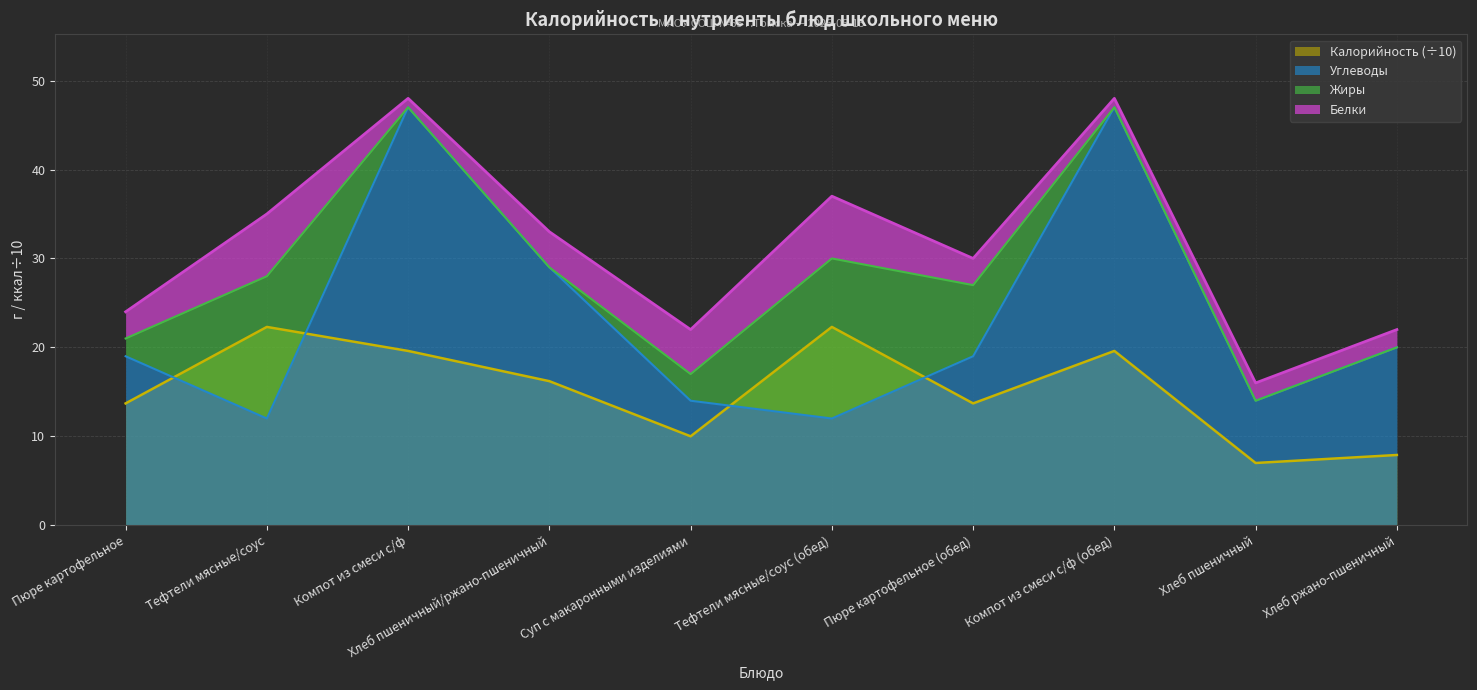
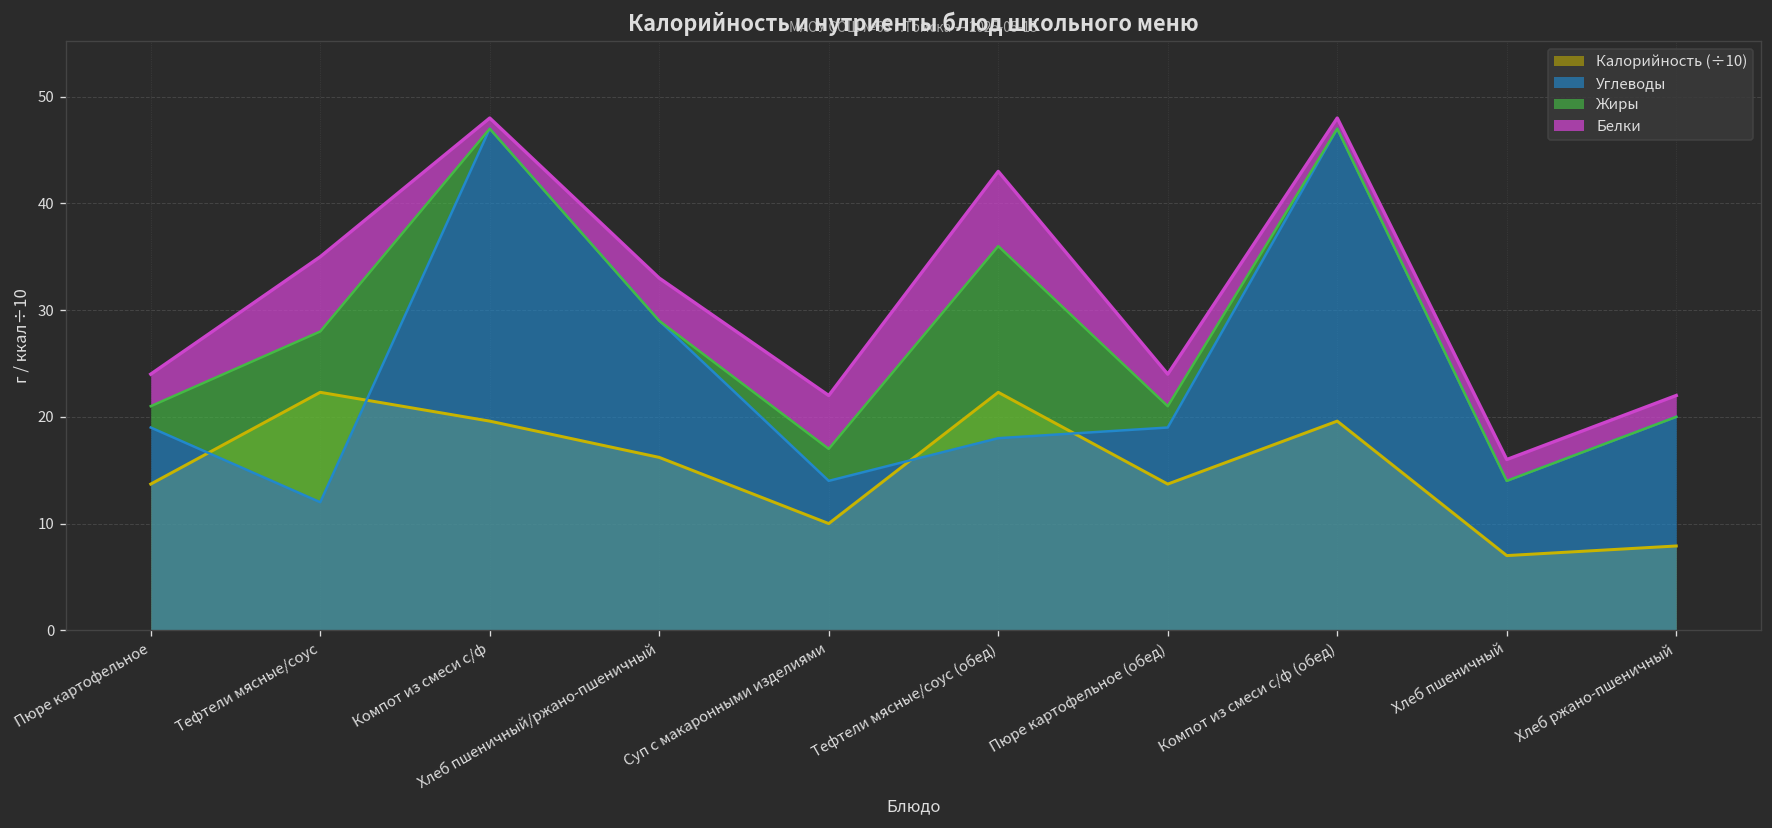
Углеводы, Тефтели мясные/соус (обед): 12 -> 18
Жиры, Пюре картофельное (обед): 8 -> 2
